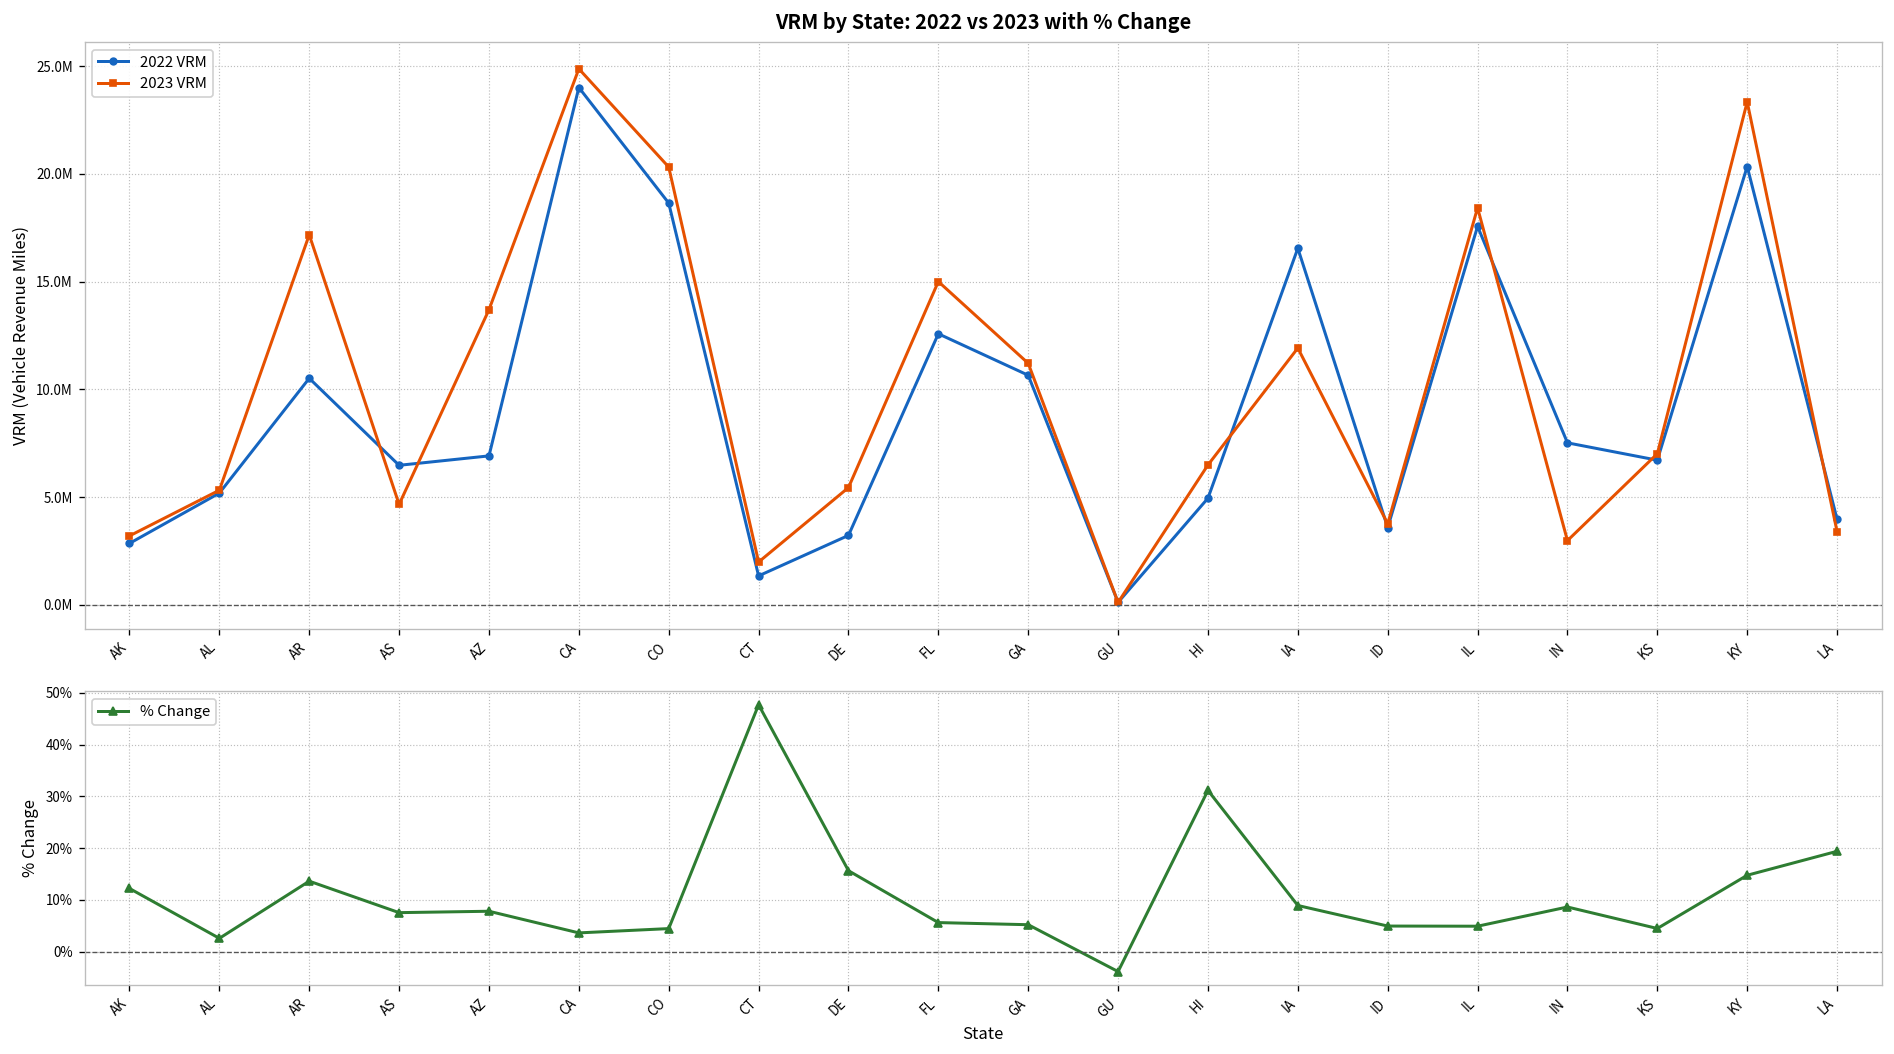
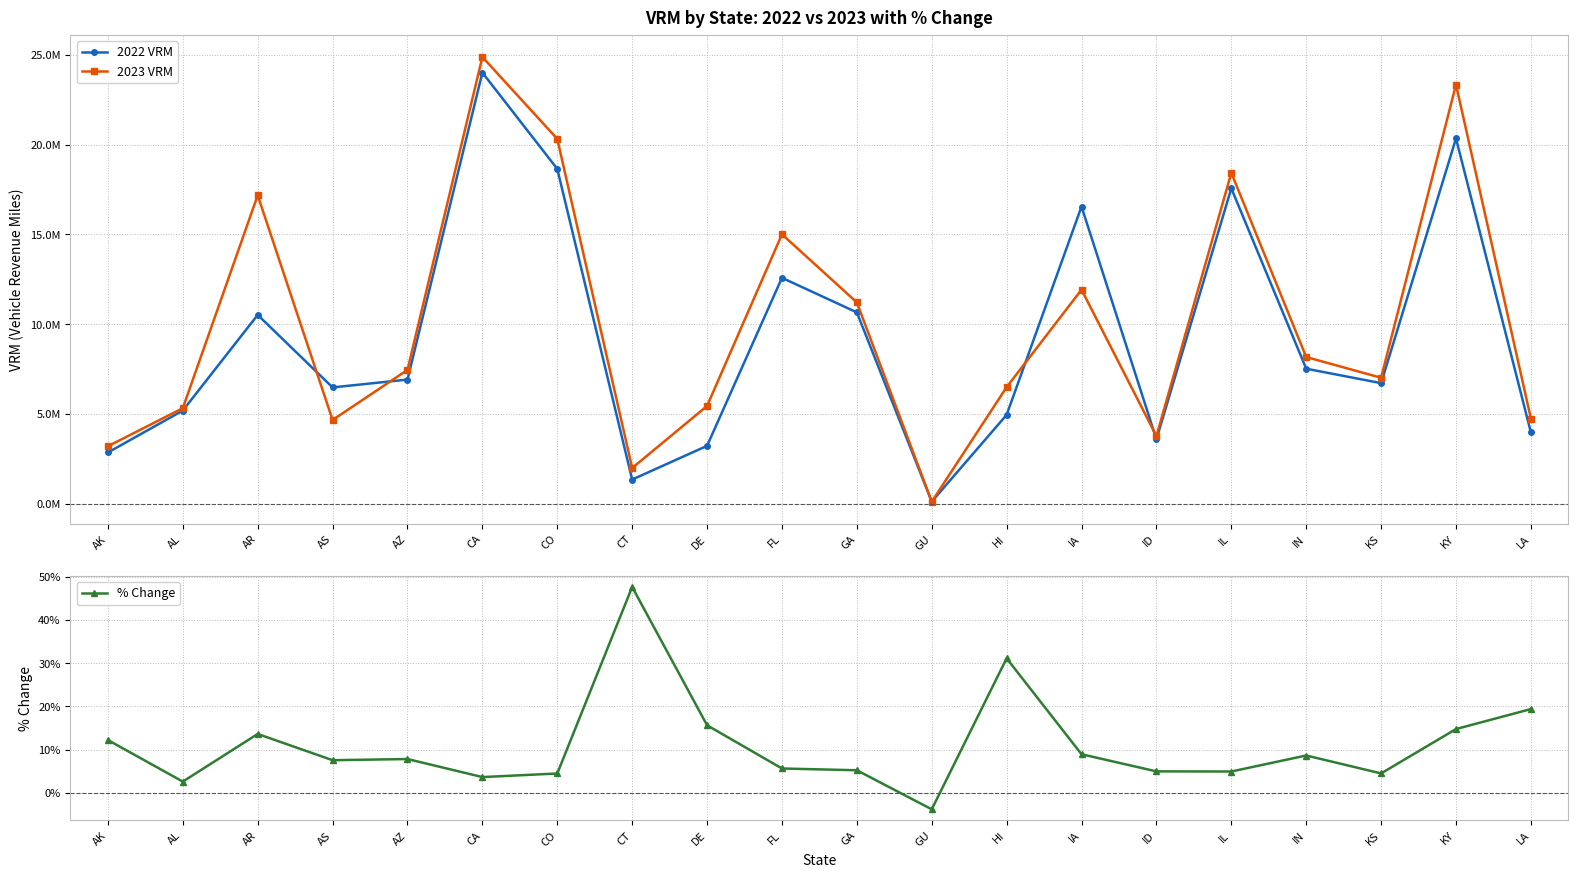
VRM by State: 2022 vs 2023 with % Change, 2023 VRM, AZ: 13700000 -> 7500000
VRM by State: 2022 vs 2023 with % Change, 2023 VRM, IN: 3000000 -> 8200000
VRM by State: 2022 vs 2023 with % Change, 2023 VRM, LA: 3400000 -> 4700000
